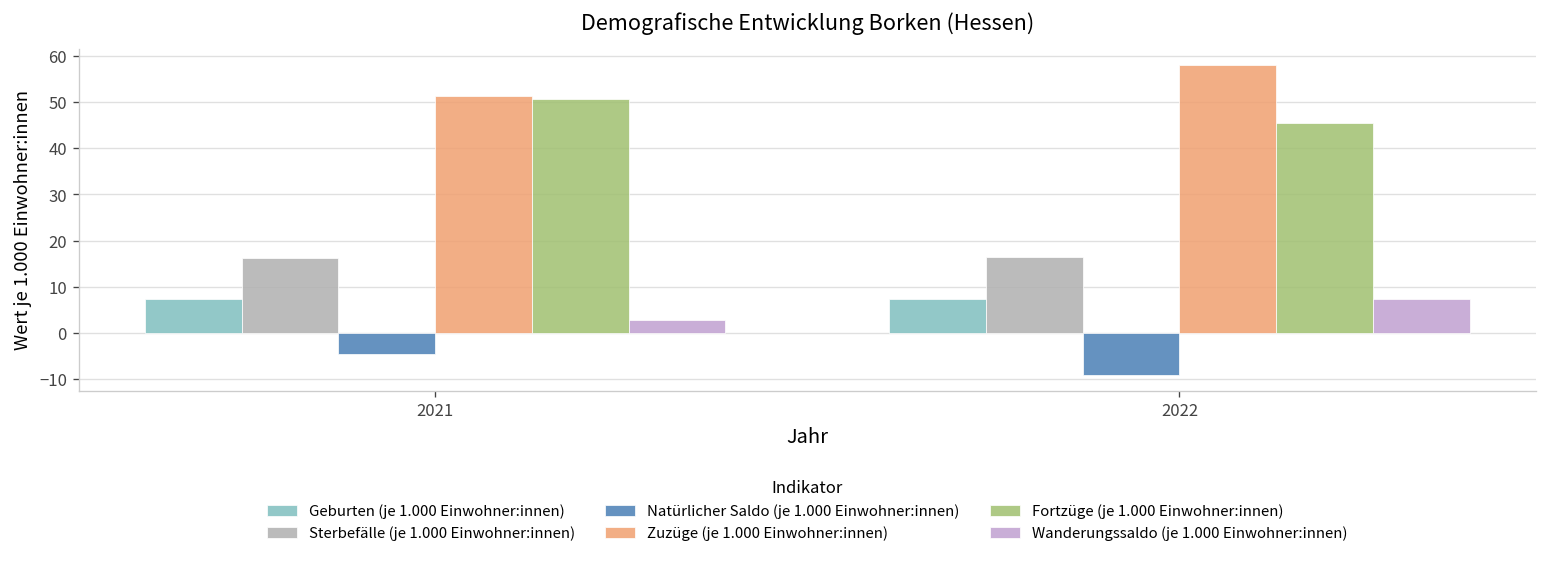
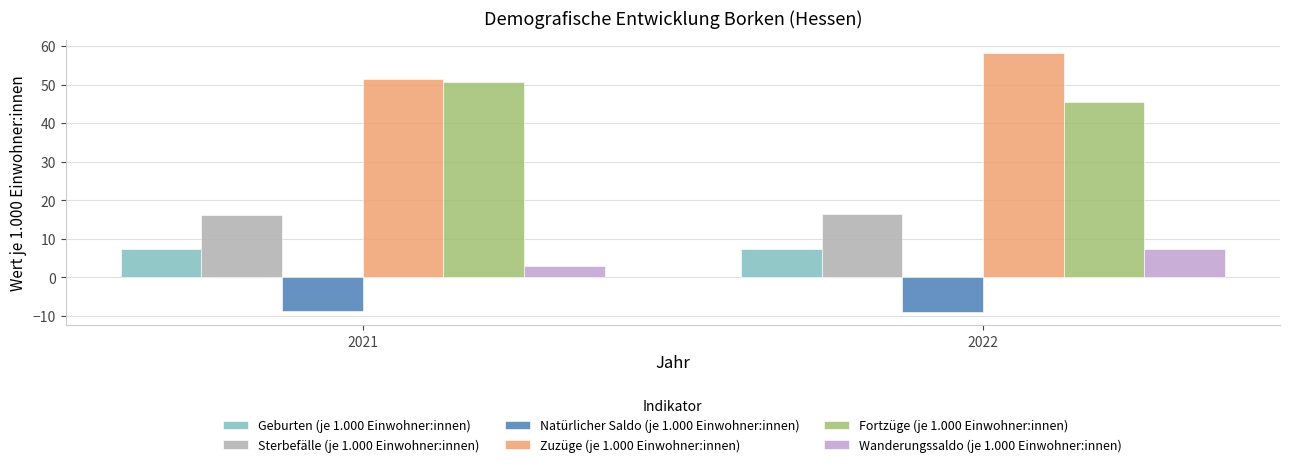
Natürlicher Saldo (je 1.000 Einwohner:innen), 2021: -5 -> -9
